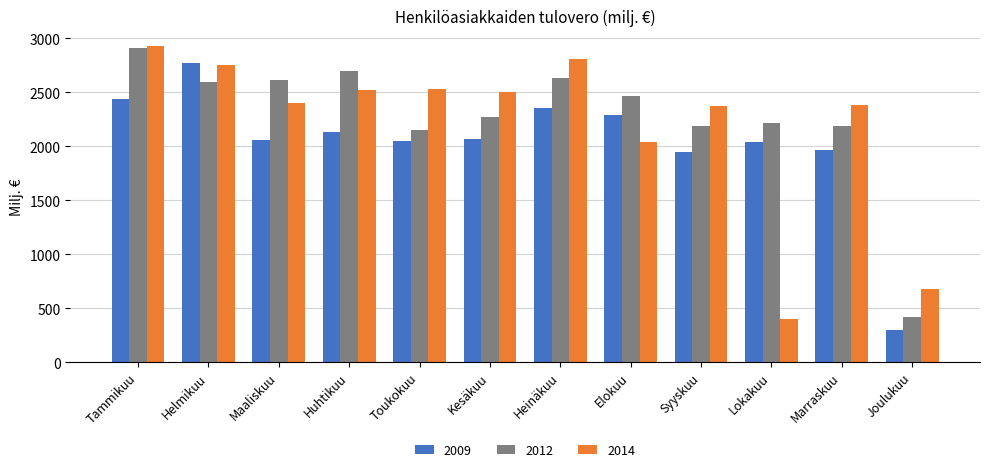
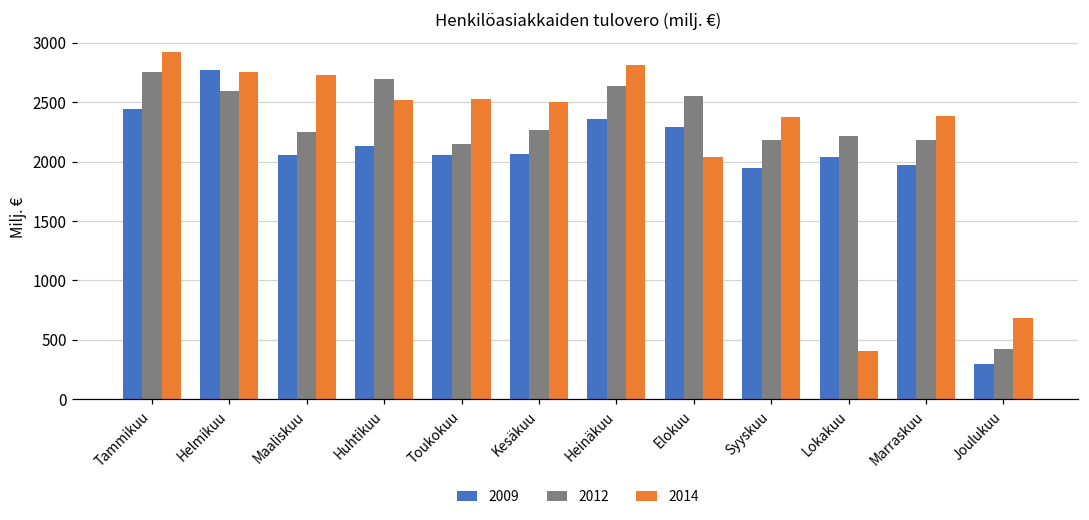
2012, Tammikuu: 2910 -> 2750
2012, Maaliskuu: 2610 -> 2250
2014, Maaliskuu: 2400 -> 2730
2012, Elokuu: 2460 -> 2560
